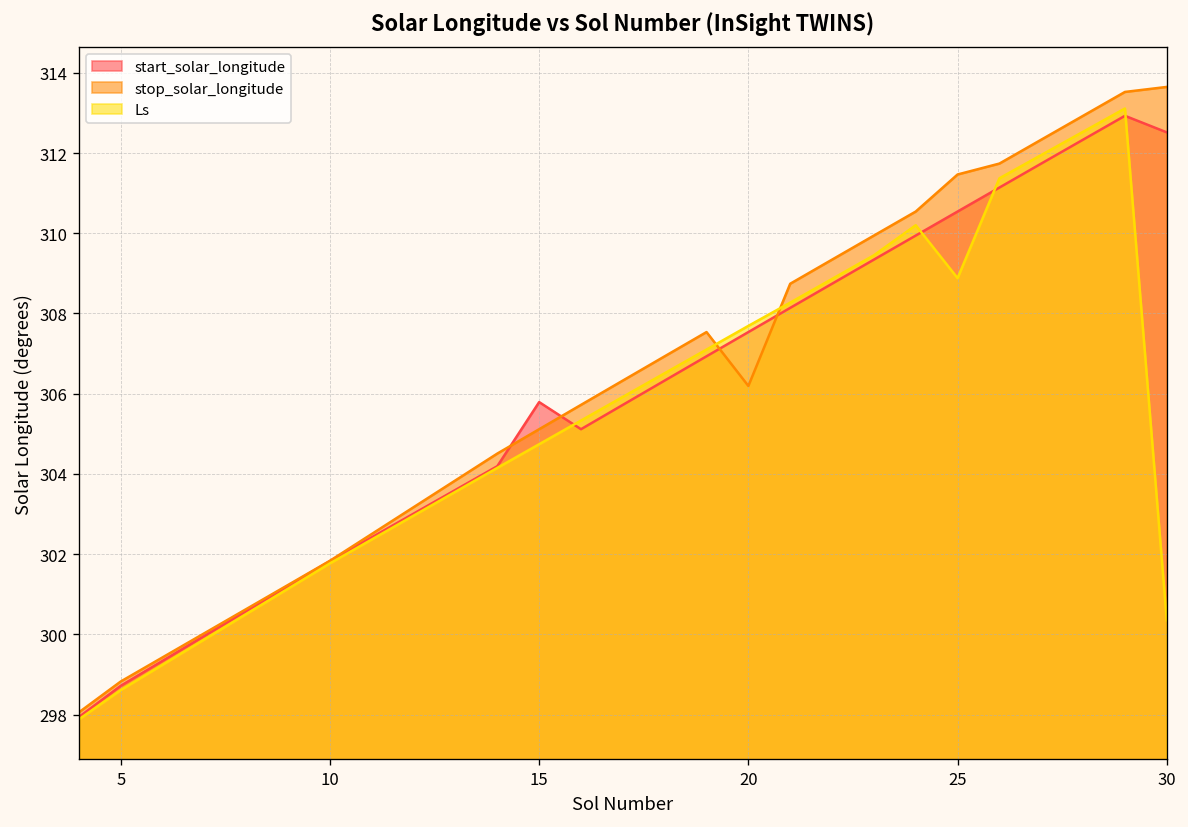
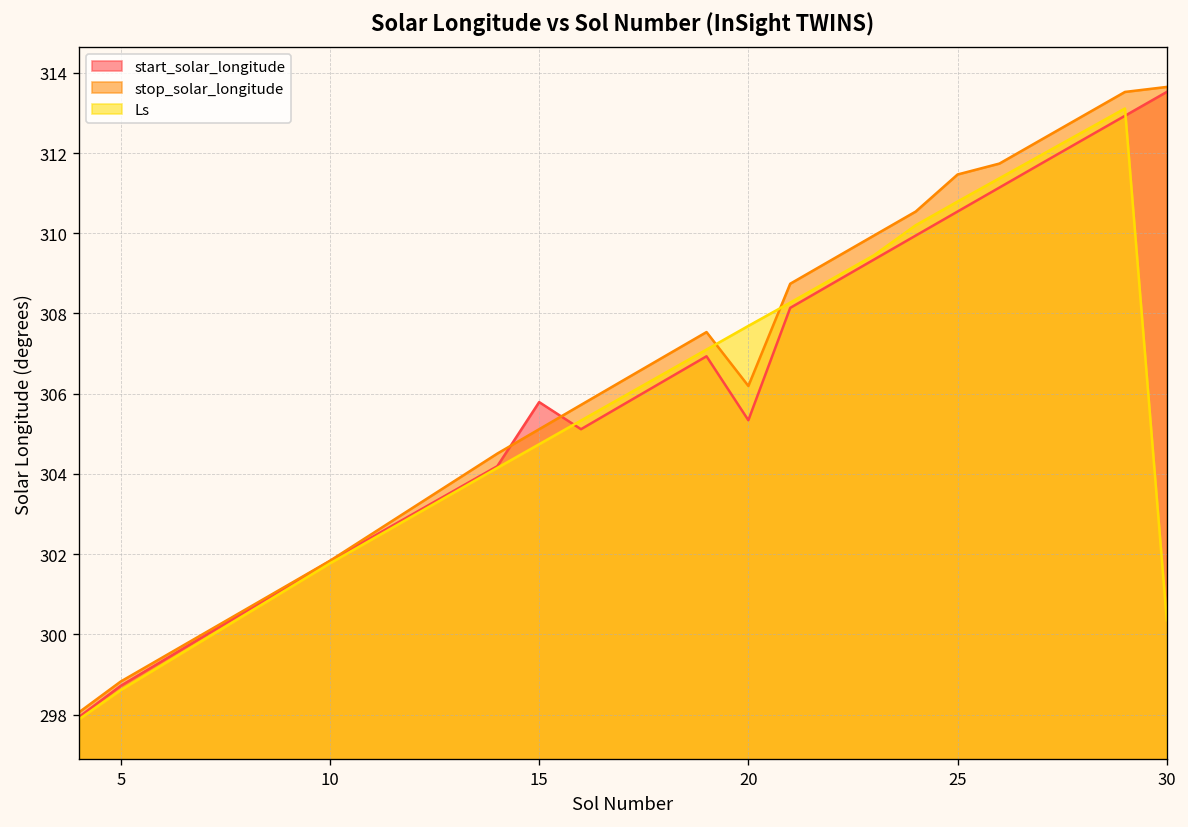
start_solar_longitude, 20: 307.5 -> 305.3
Ls, 25: 308.9 -> 310.8
start_solar_longitude, 30: 312.5 -> 313.5
